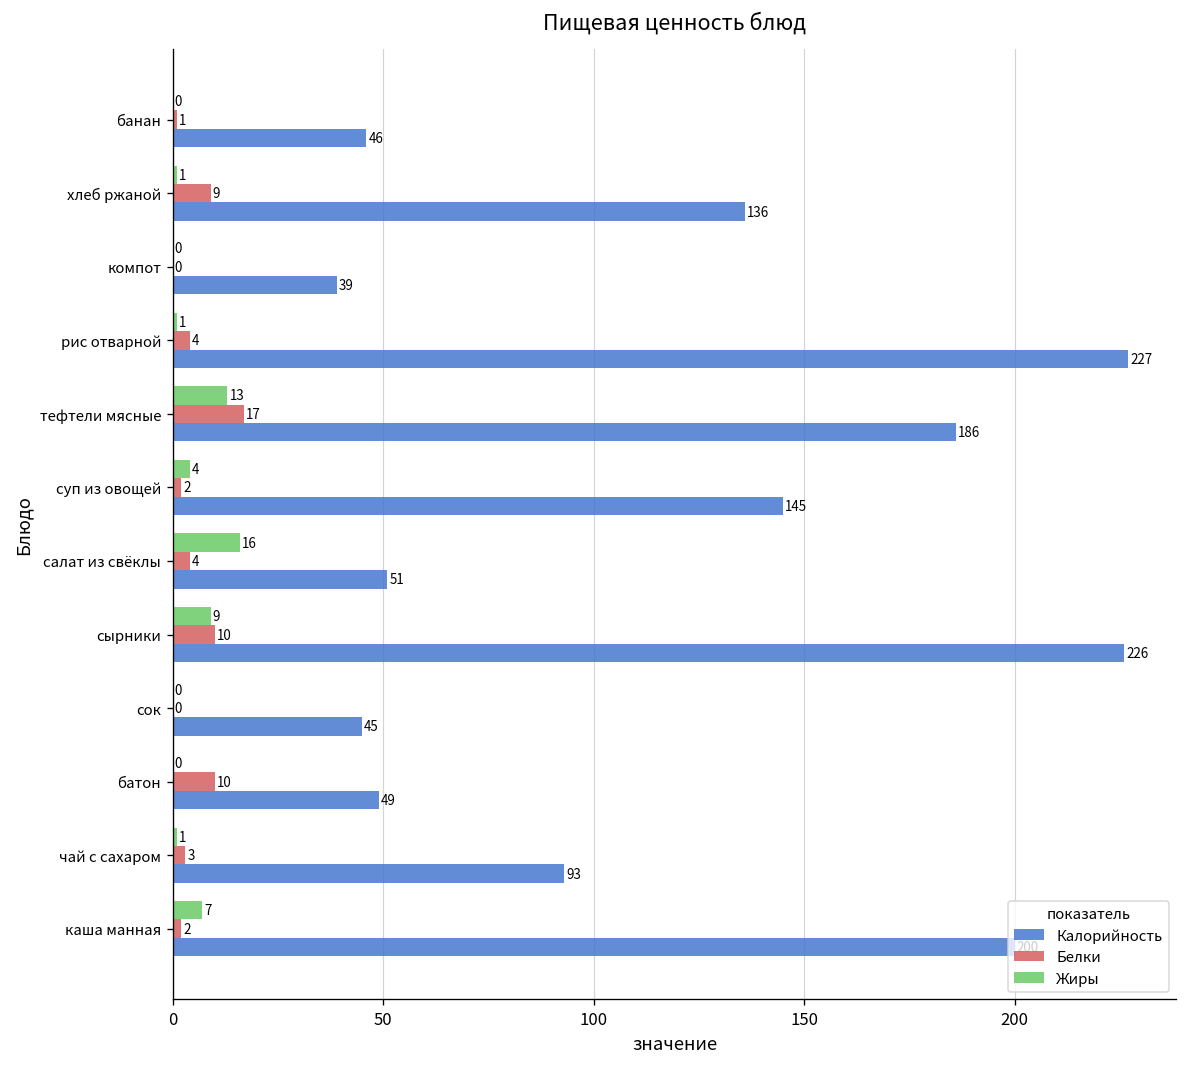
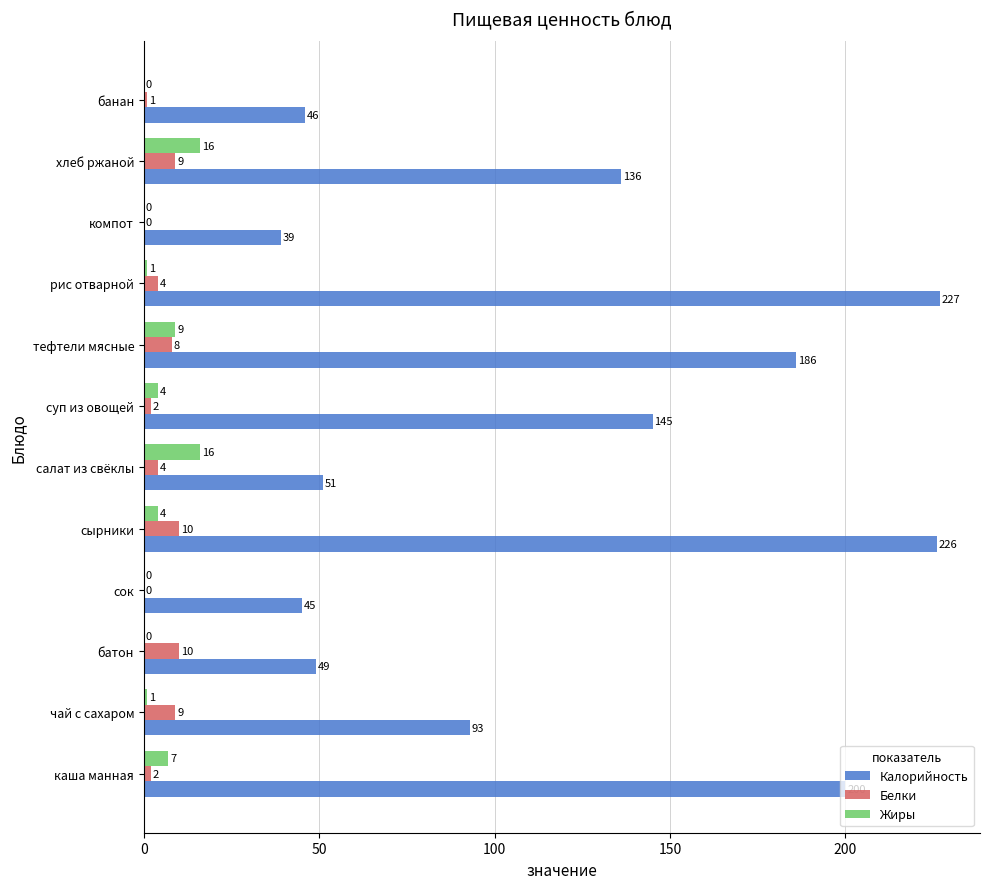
Жиры, хлеб ржаной: 1 -> 16
Жиры, тефтели мясные: 13 -> 9
Белки, тефтели мясные: 17 -> 8
Жиры, сырники: 9 -> 4
Белки, чай с сахаром: 3 -> 9
